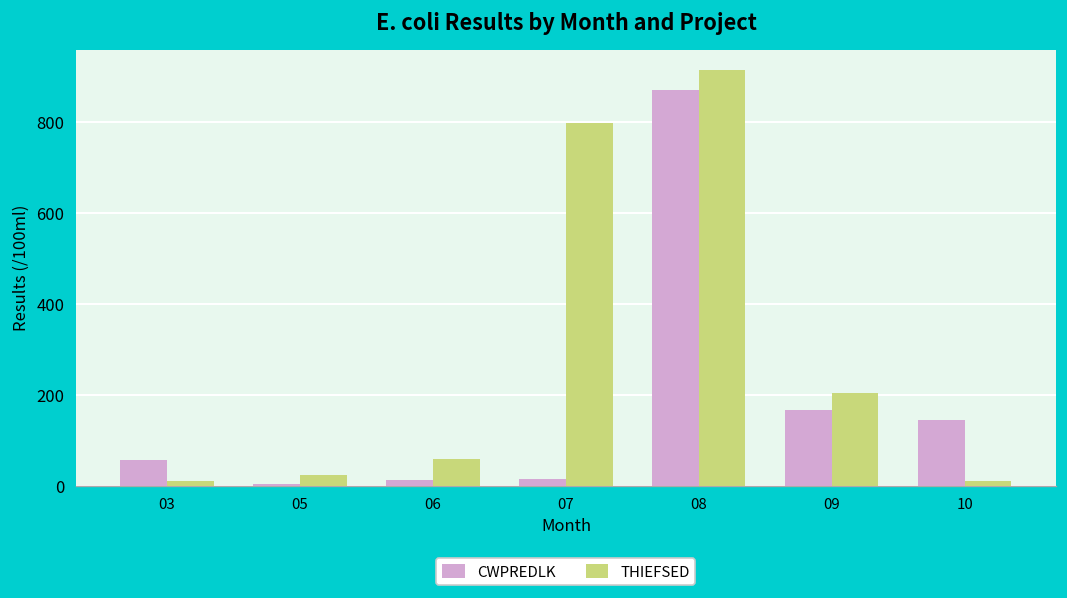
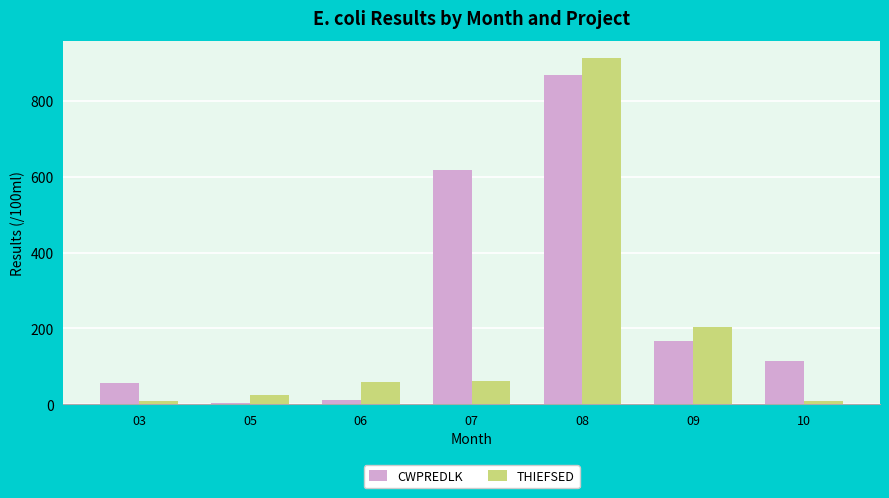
CWPREDLK, 07: 10 -> 620
THIEFSED, 07: 800 -> 60
CWPREDLK, 10: 140 -> 110
